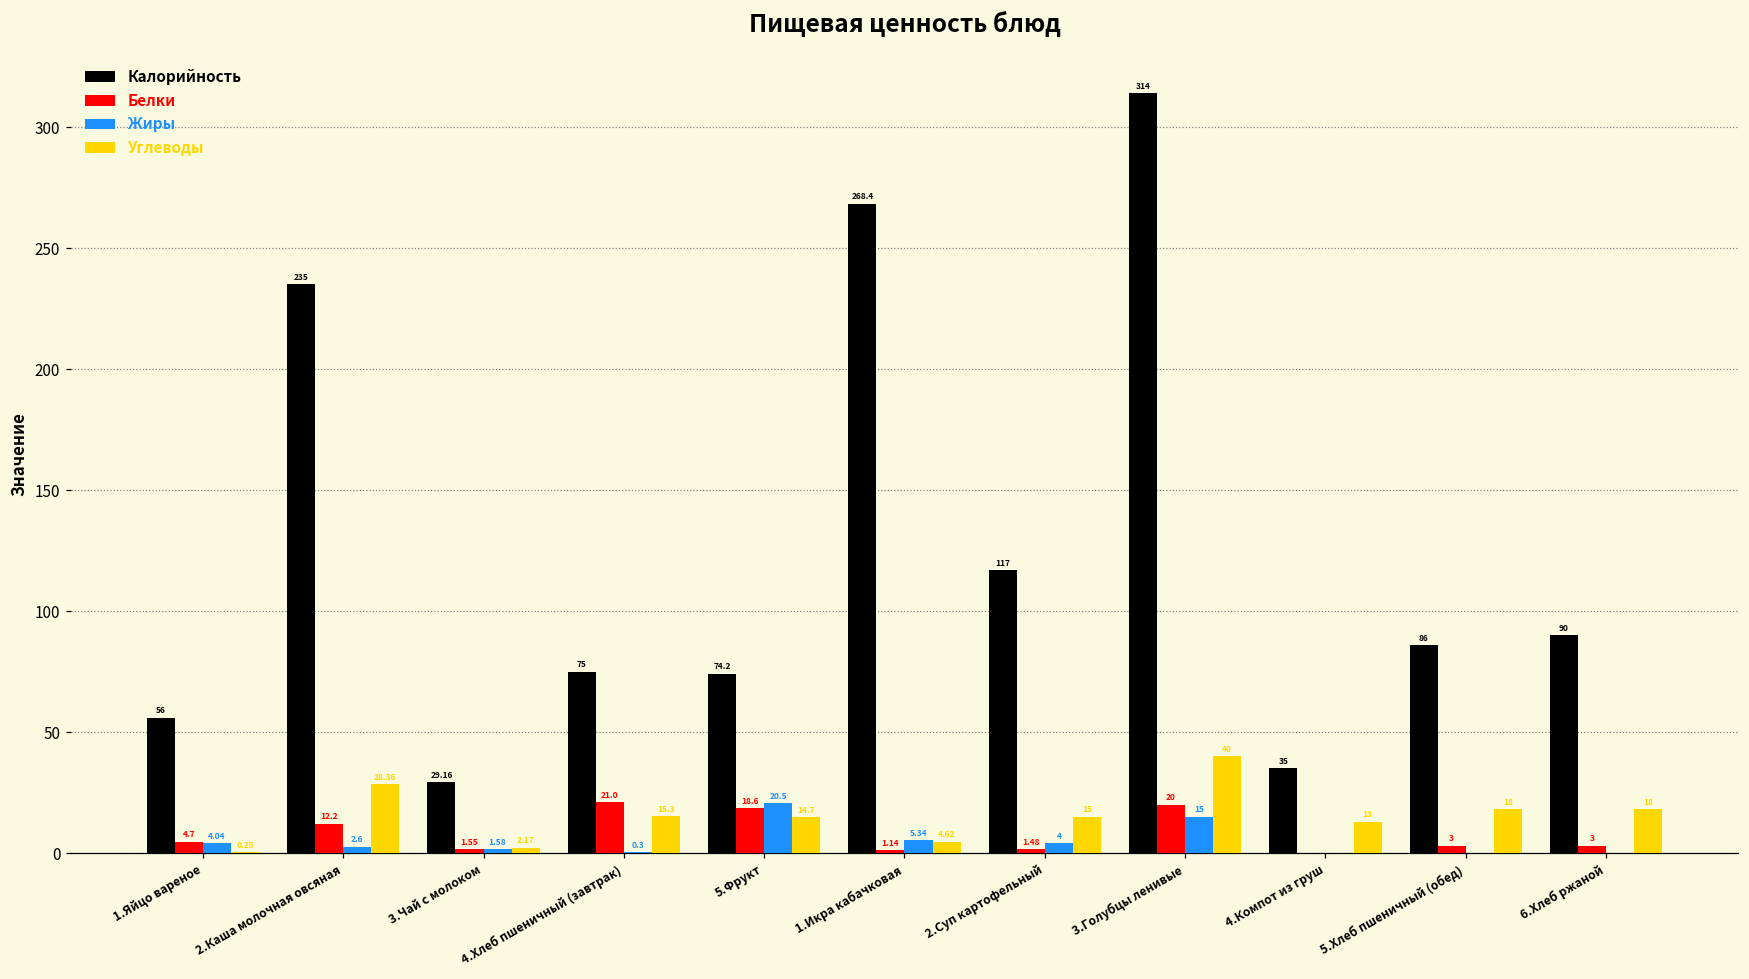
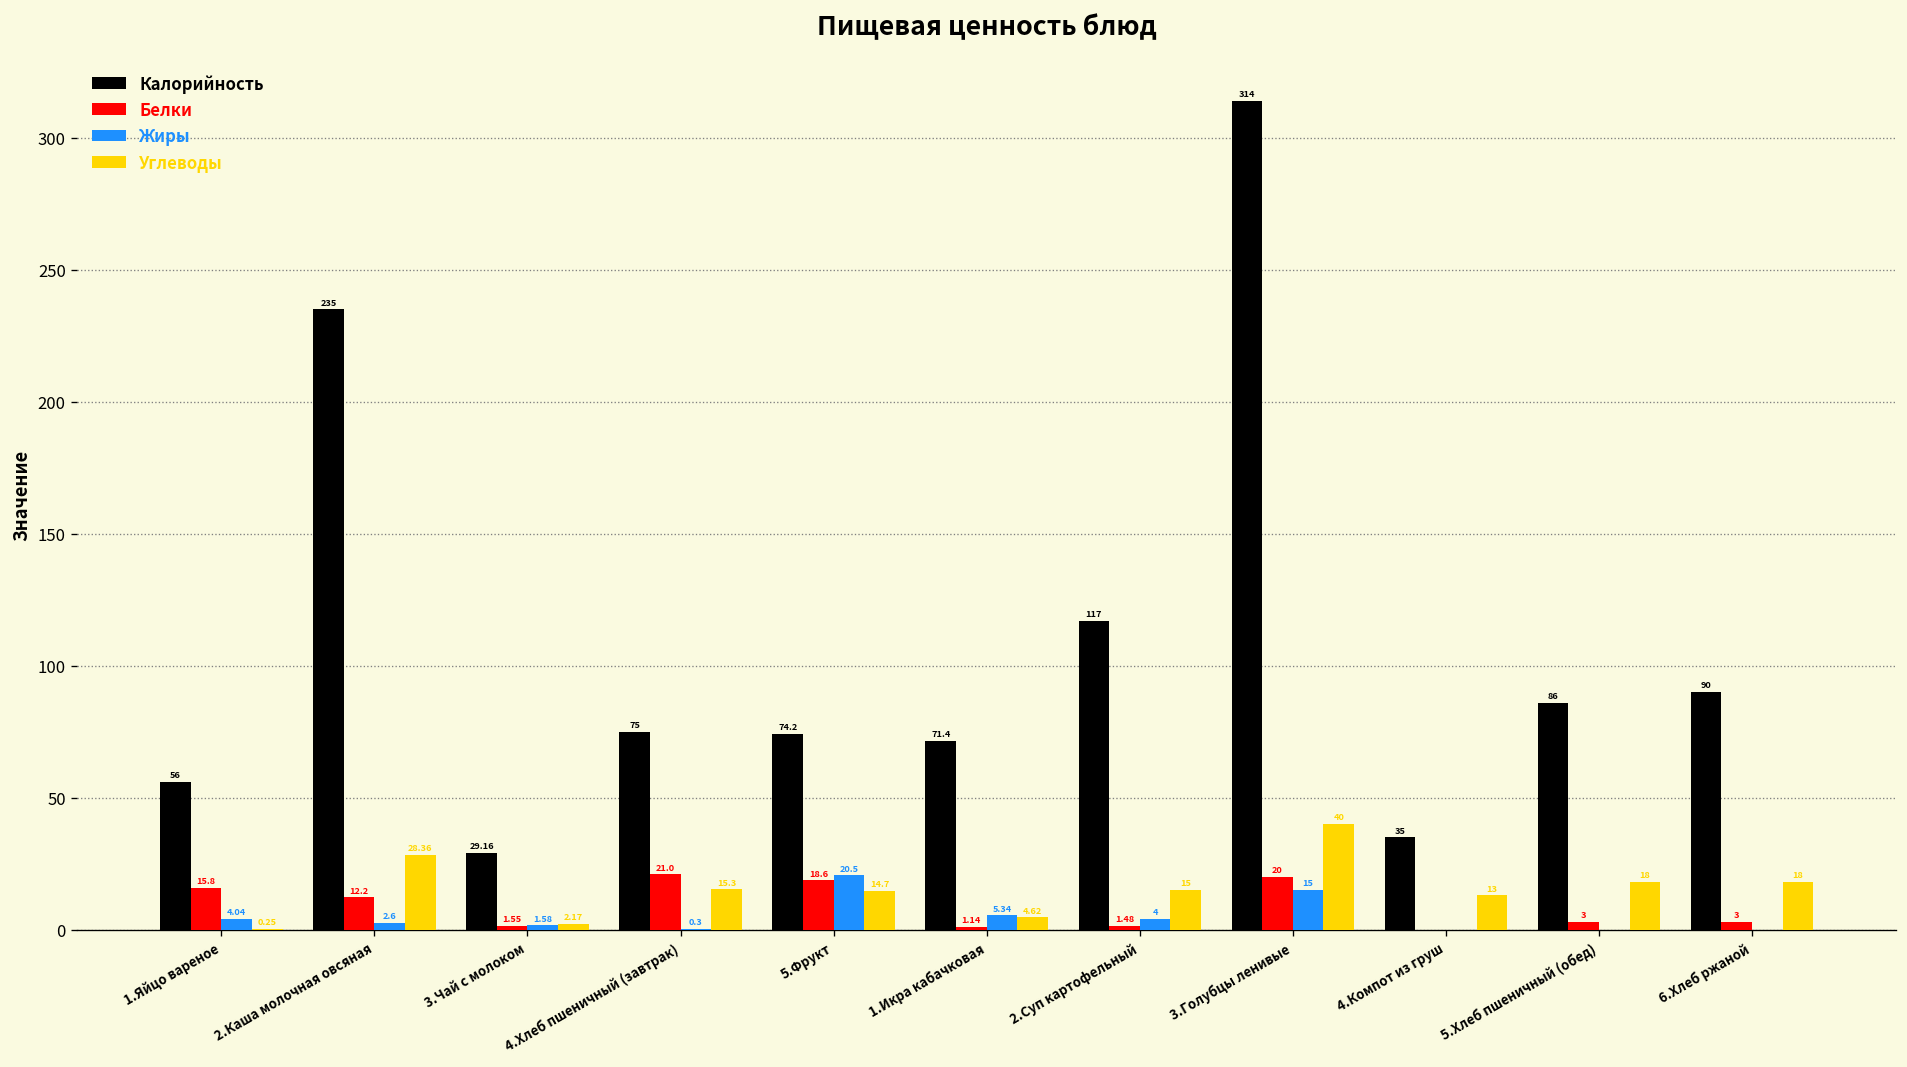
Белки, 1.Яйцо вареное: 4.7 -> 15.8
Калорийность, 1.Икра кабачковая: 268.4 -> 71.4
